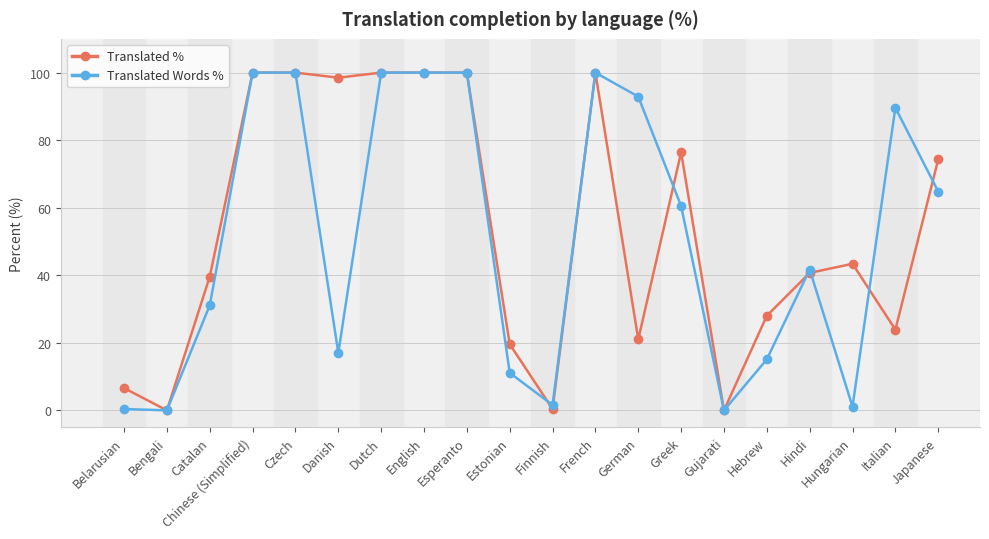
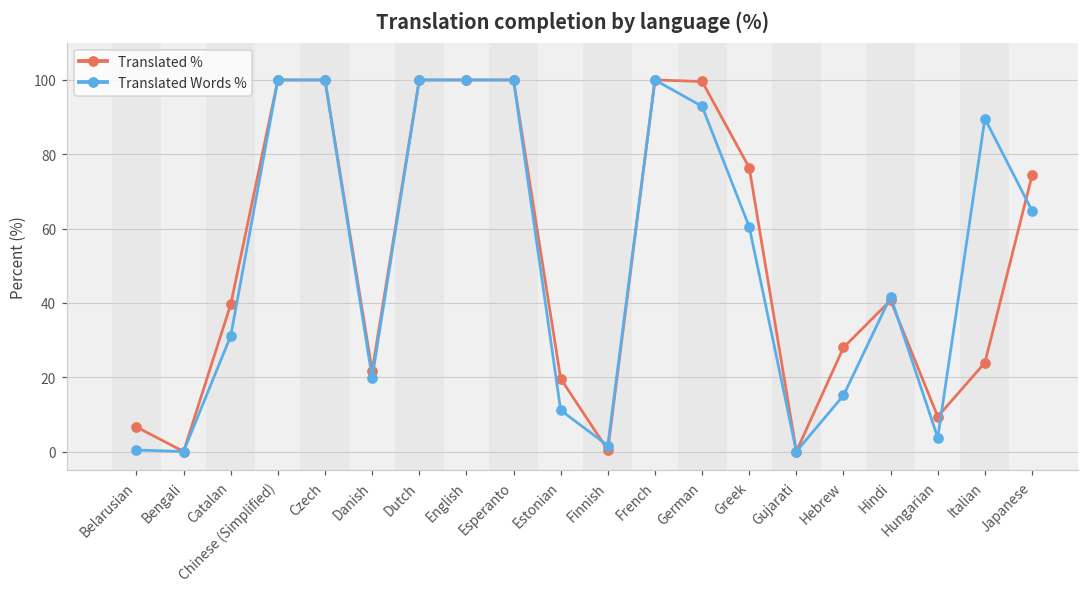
Translated %, Danish: 99 -> 22
Translated Words %, Danish: 17 -> 20
Translated %, German: 21 -> 100
Translated %, Hungarian: 43 -> 9
Translated Words %, Hungarian: 1 -> 4
